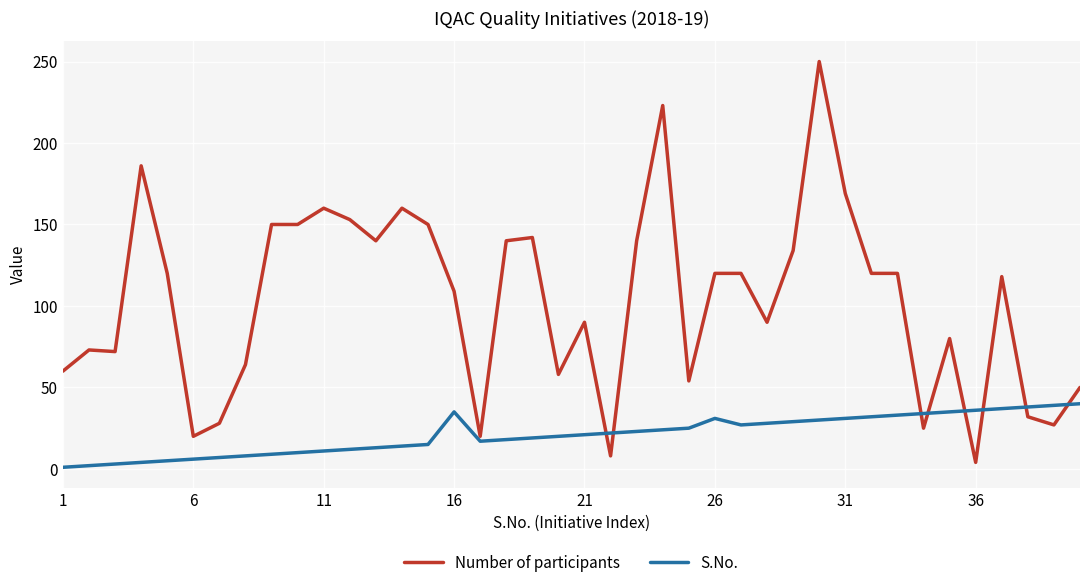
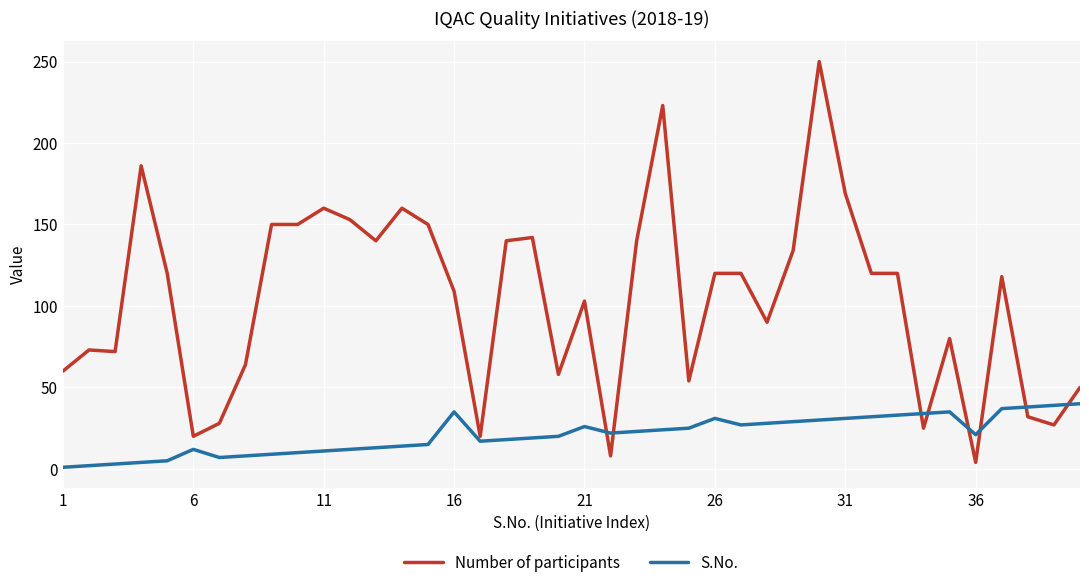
S.No., 6: 6 -> 12
Number of participants, 21: 90 -> 103
S.No., 21: 21 -> 26
S.No., 36: 36 -> 21
